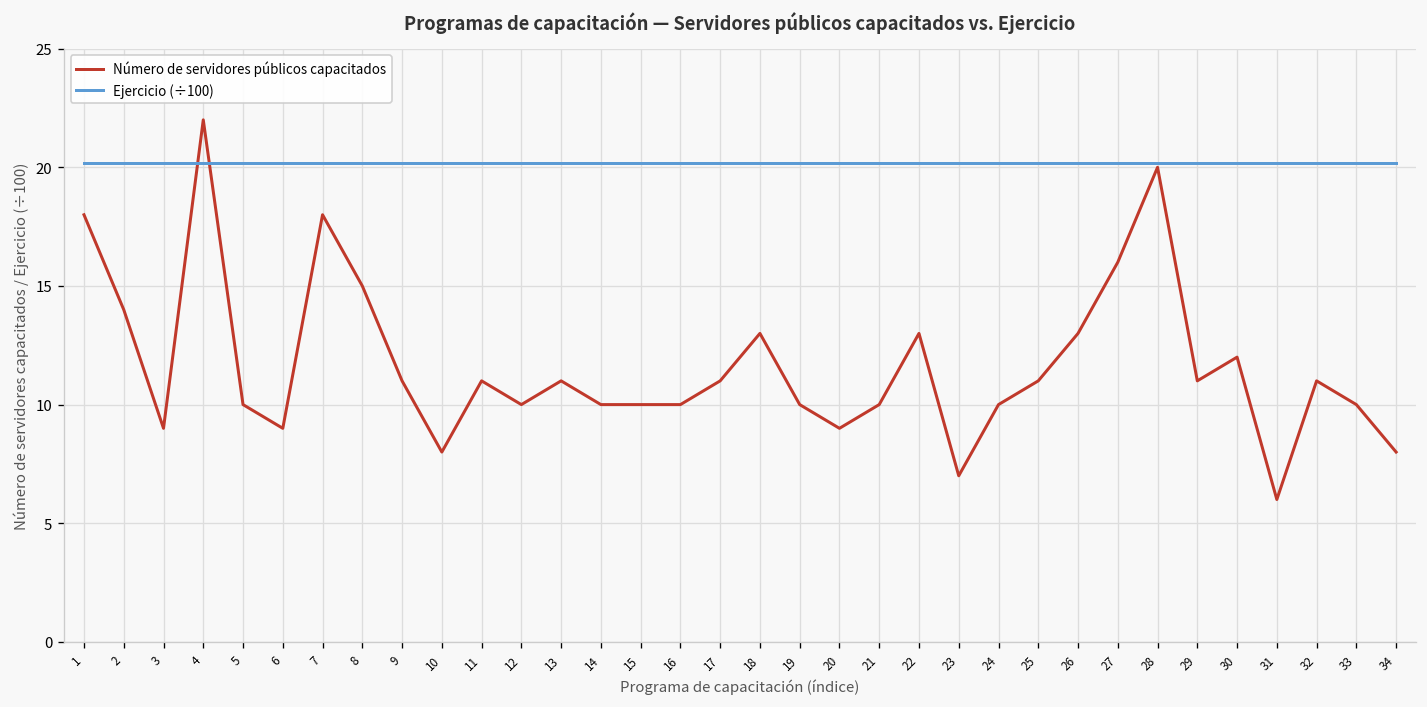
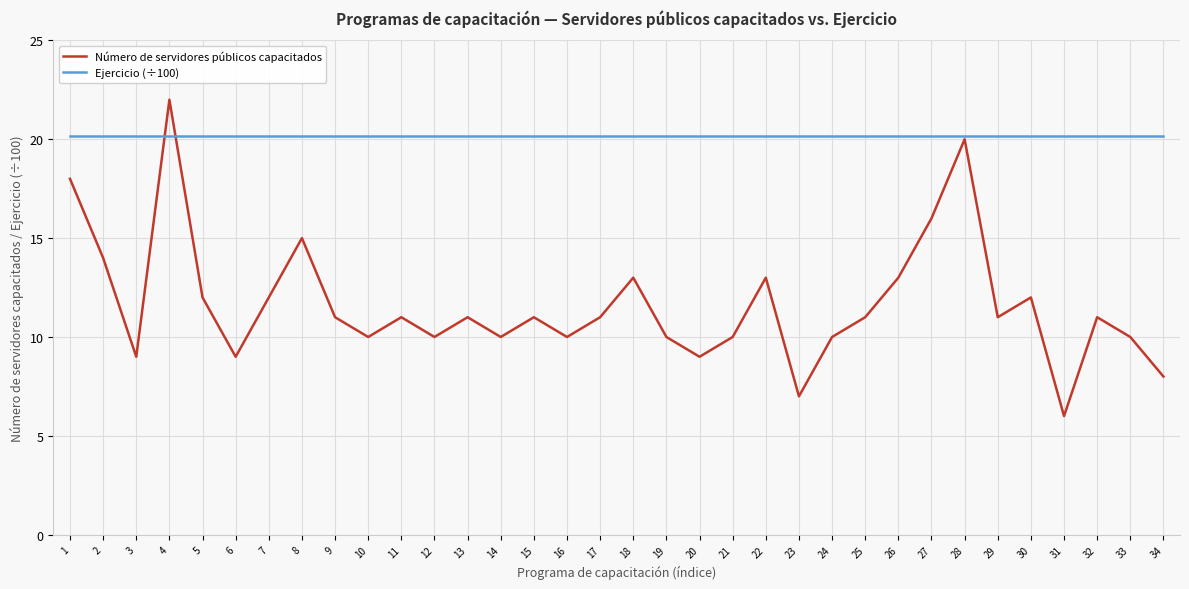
Número de servidores públicos capacitados, 5: 10 -> 12
Número de servidores públicos capacitados, 7: 18 -> 12
Número de servidores públicos capacitados, 10: 8 -> 10
Número de servidores públicos capacitados, 15: 10 -> 11
